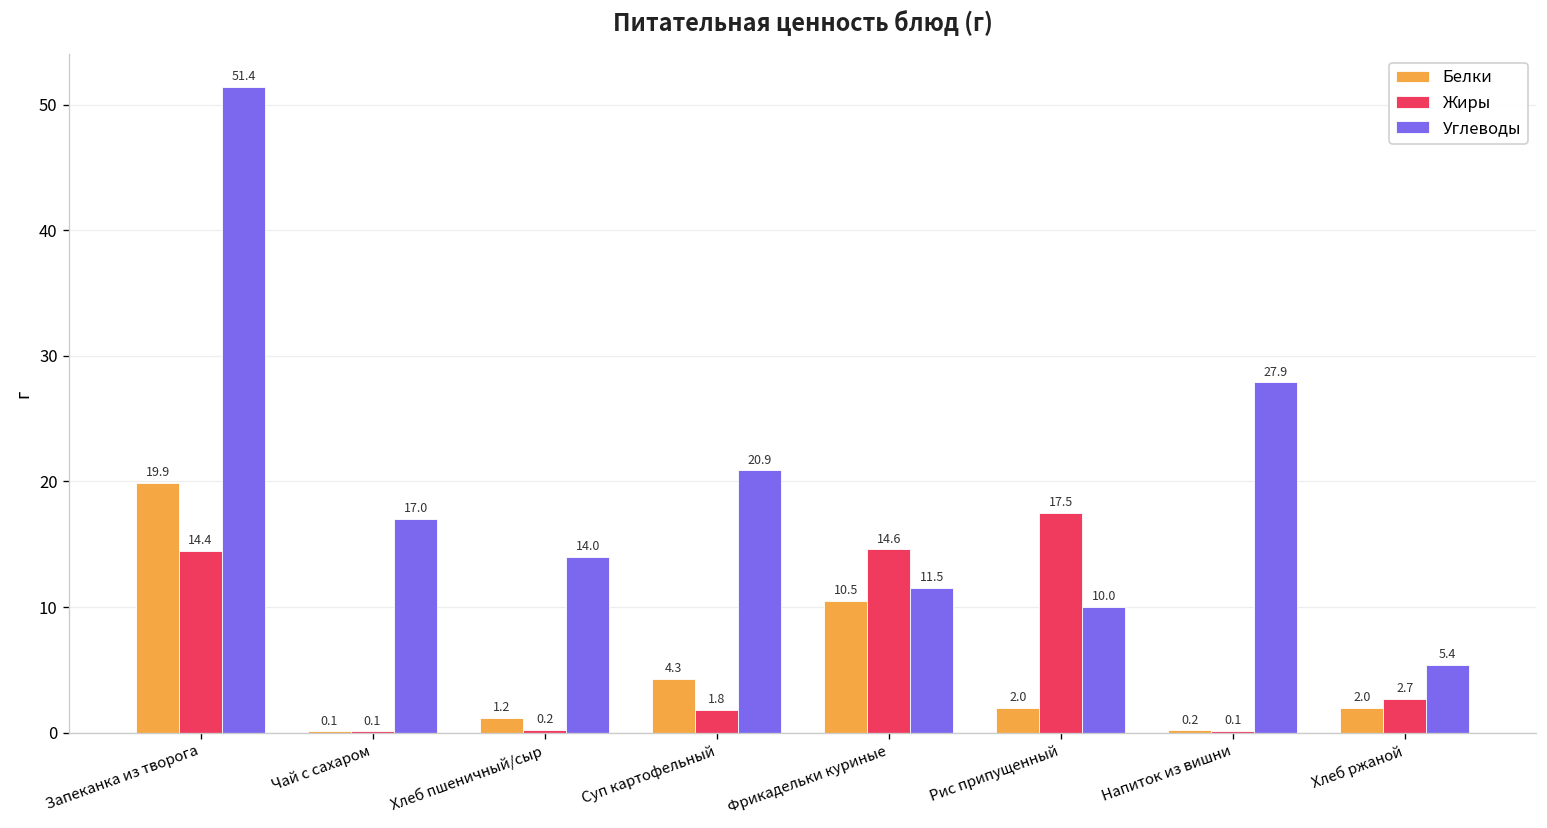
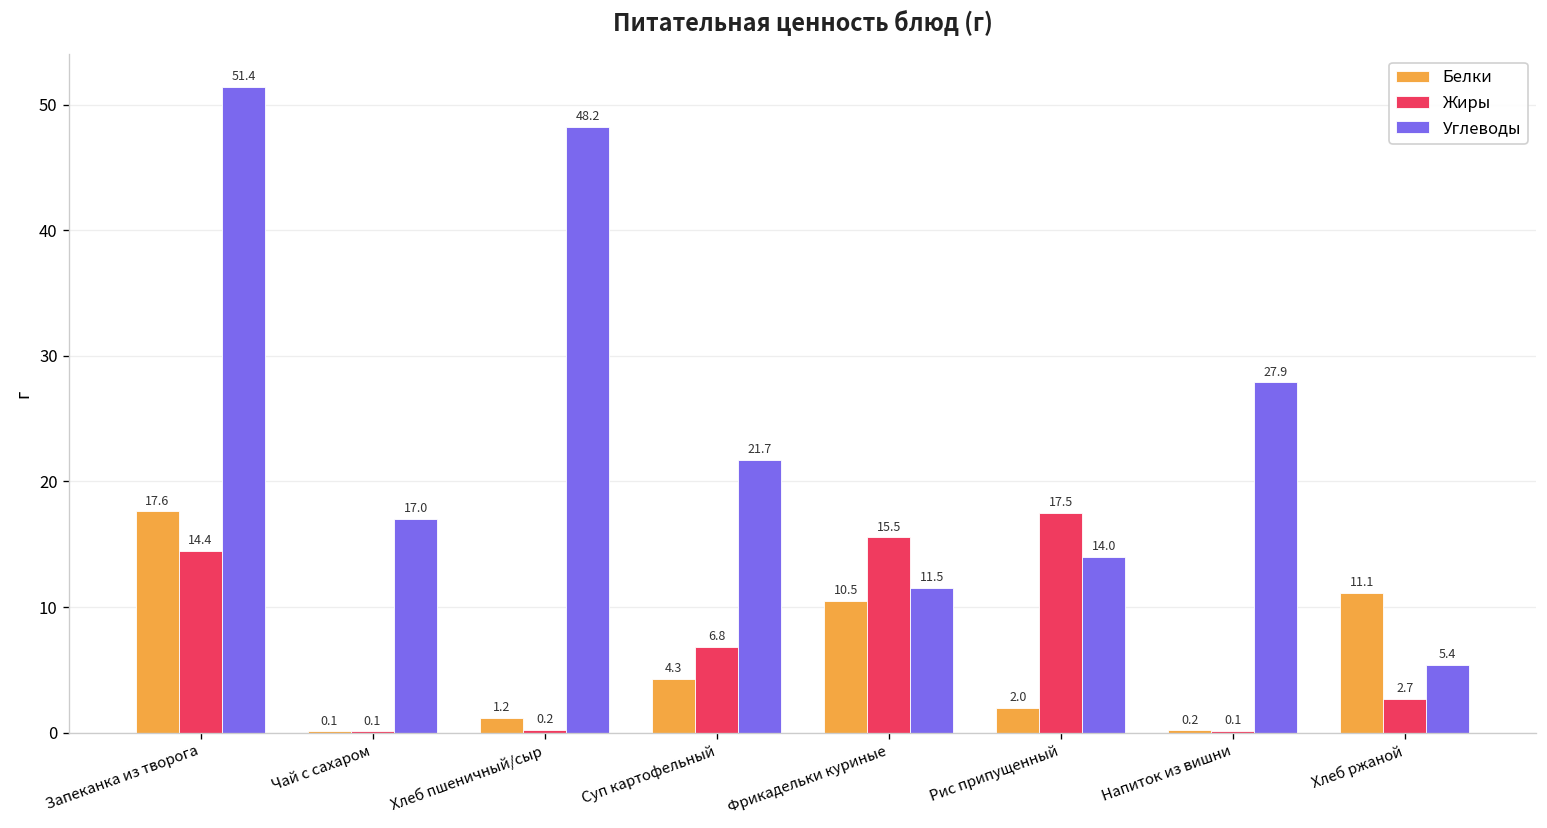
Белки, Запеканка из творога: 19.9 -> 17.6
Углеводы, Хлеб пшеничный/сыр: 14.0 -> 48.2
Жиры, Суп картофельный: 1.8 -> 6.8
Углеводы, Суп картофельный: 20.9 -> 21.7
Жиры, Фрикадельки куриные: 14.6 -> 15.5
Углеводы, Рис припущенный: 10.0 -> 14.0
Белки, Хлеб ржаной: 2.0 -> 11.1
